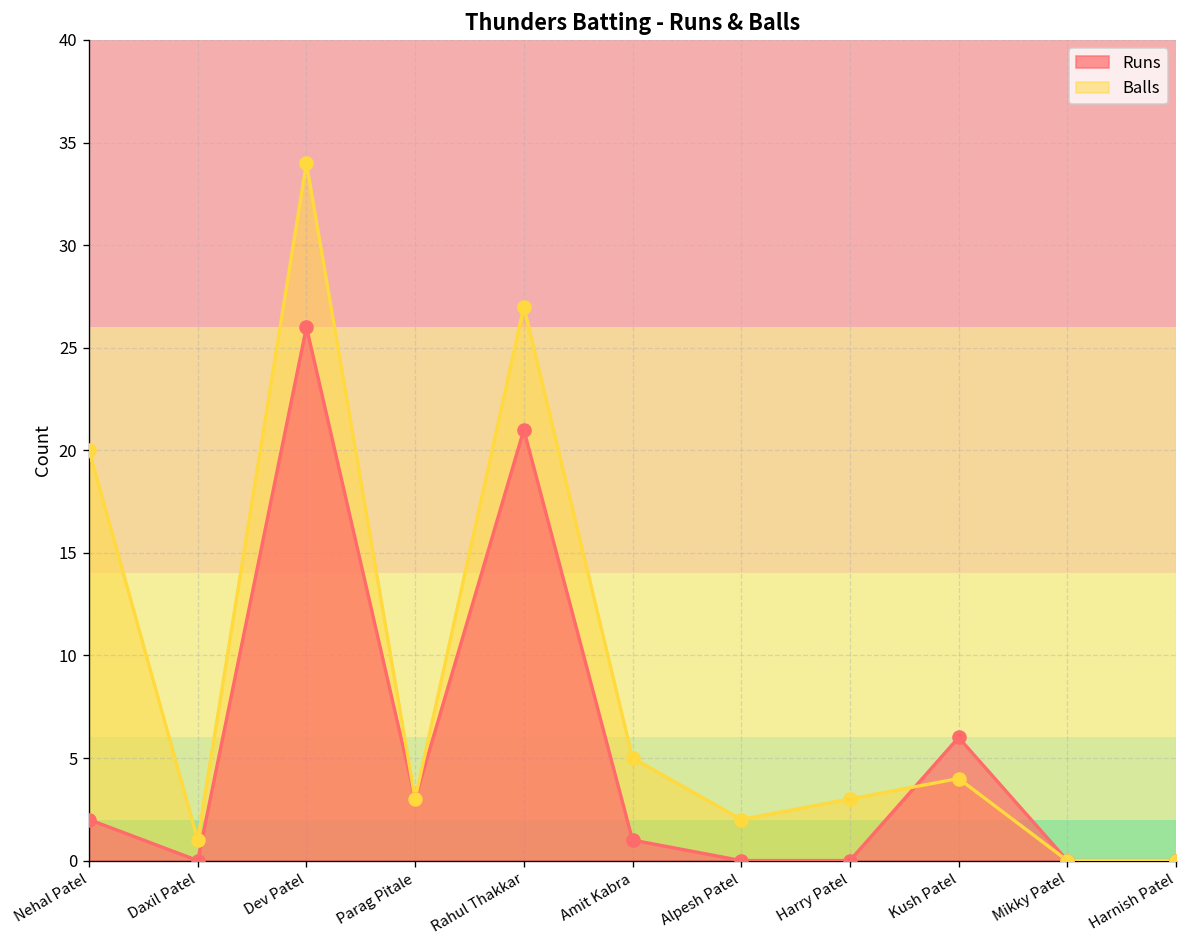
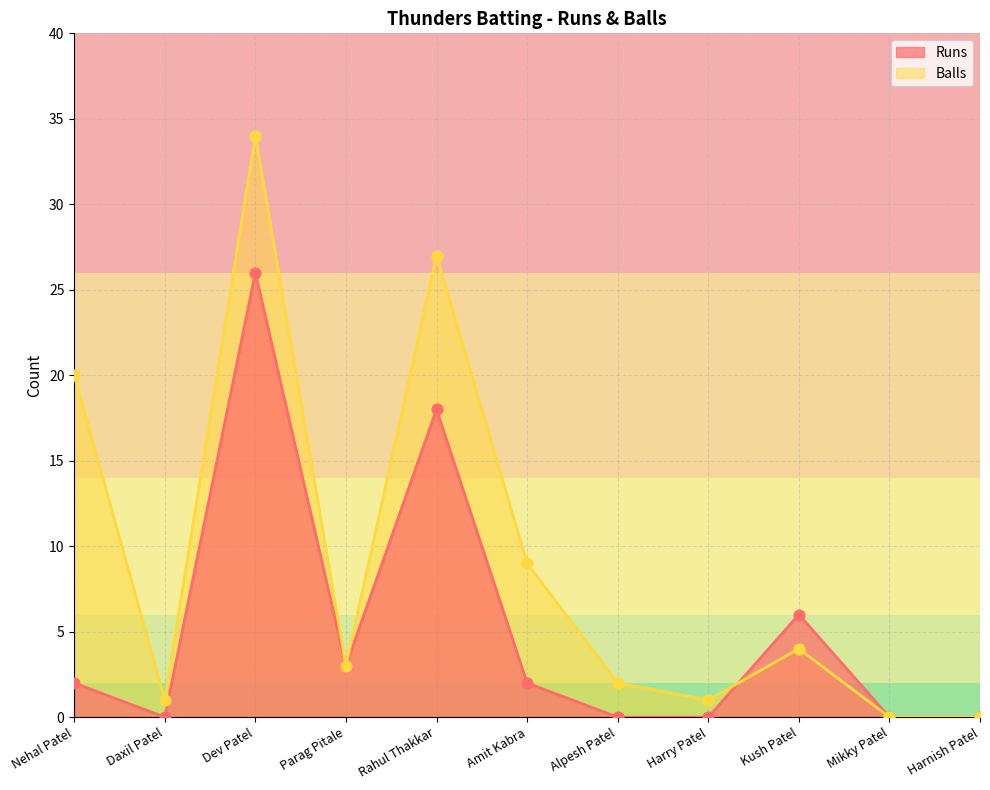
Runs, Rahul Thakkar: 21 -> 18
Runs, Amit Kabra: 1 -> 2
Balls, Amit Kabra: 5 -> 9
Balls, Harry Patel: 3 -> 1
